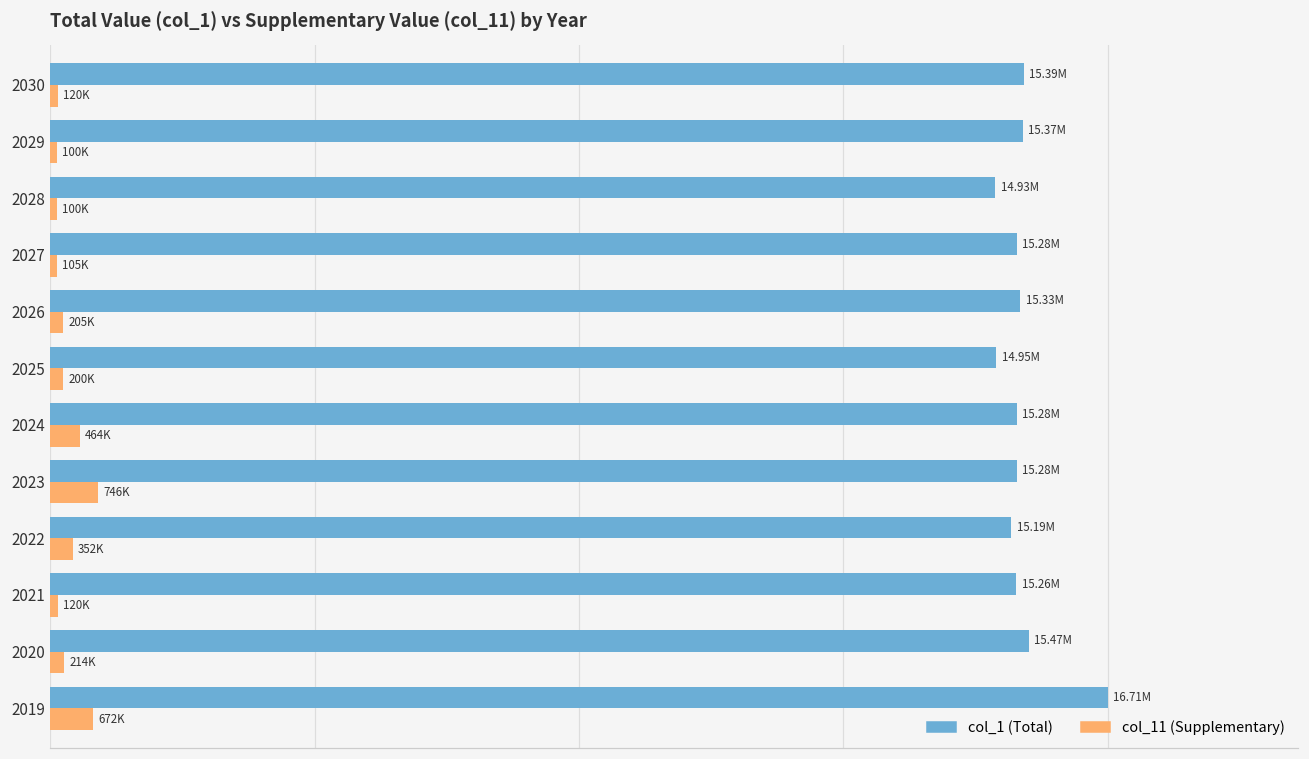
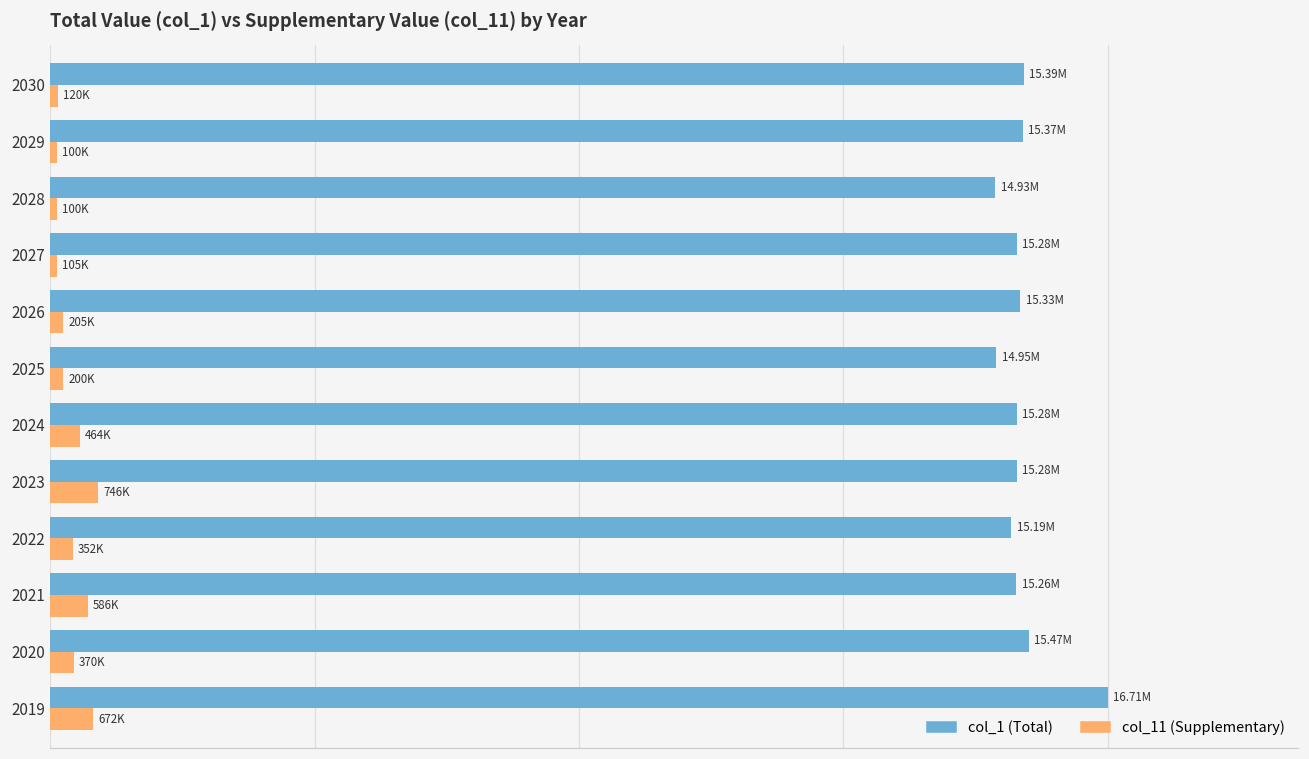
col_11 (Supplementary), 2021: 120K -> 586K
col_11 (Supplementary), 2020: 214K -> 370K
